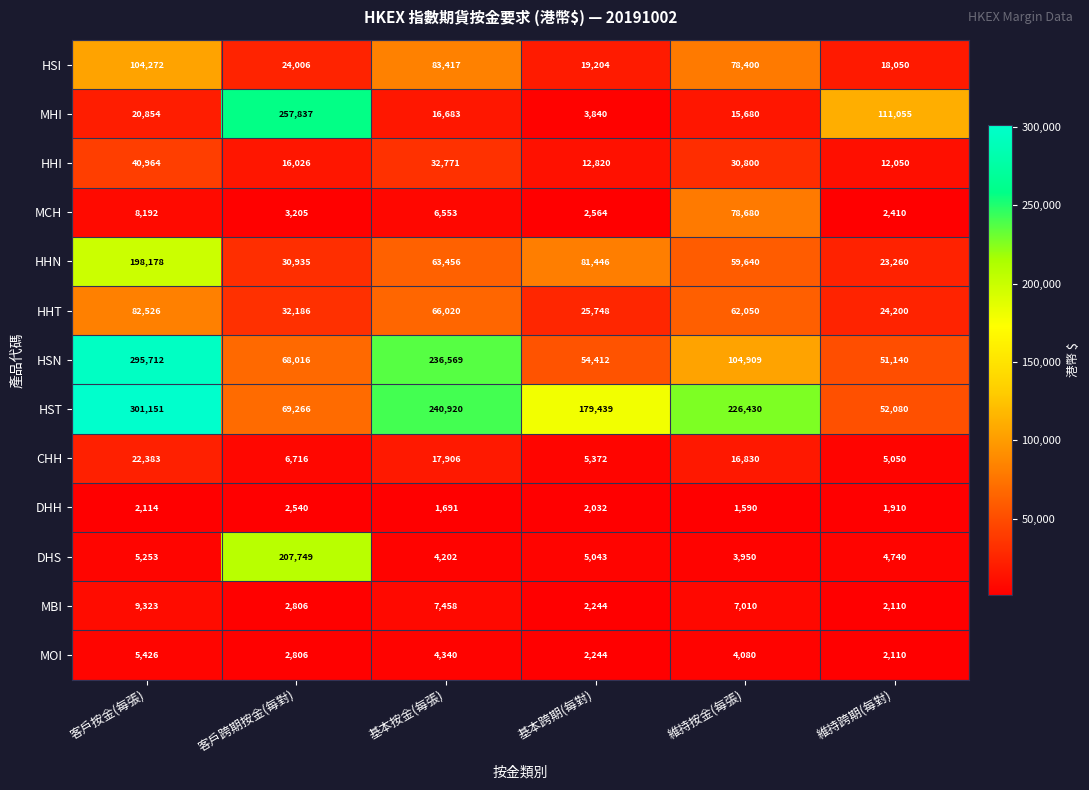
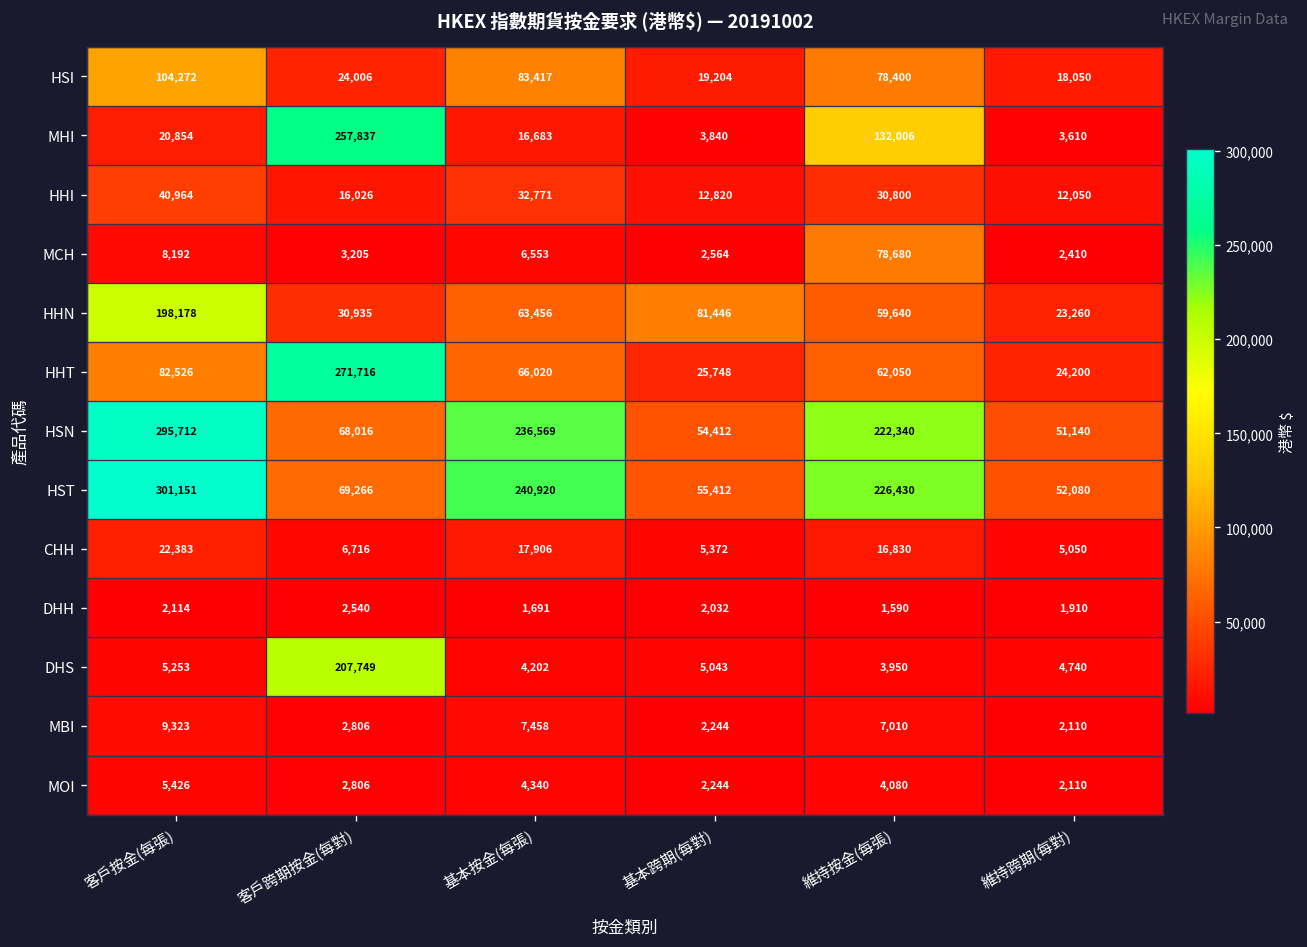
MHI, 維持按金(每張): 15,680 -> 132,006
MHI, 維持跨期(每對): 111,055 -> 3,610
HHT, 客戶跨期按金(每對): 32,186 -> 271,716
HSN, 維持按金(每張): 104,909 -> 222,340
HST, 基本跨期(每對): 179,439 -> 55,412
